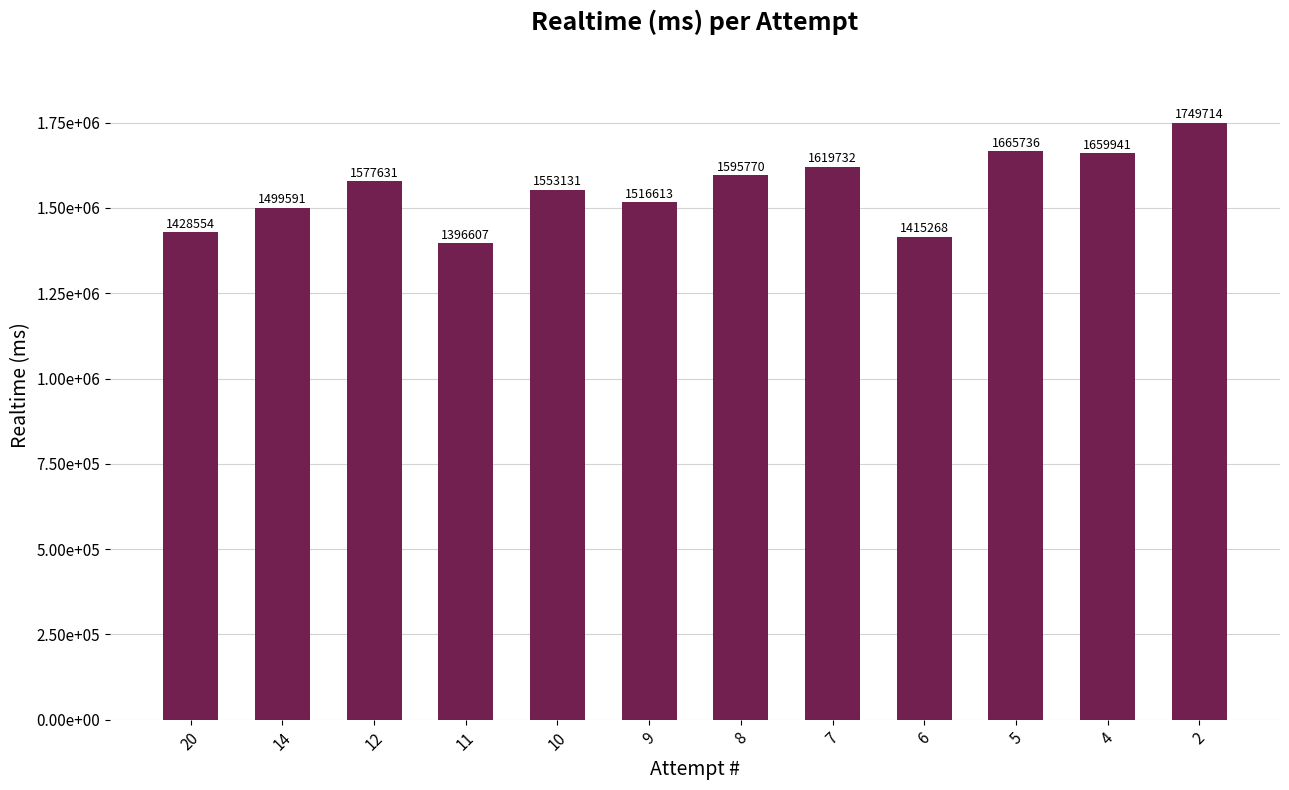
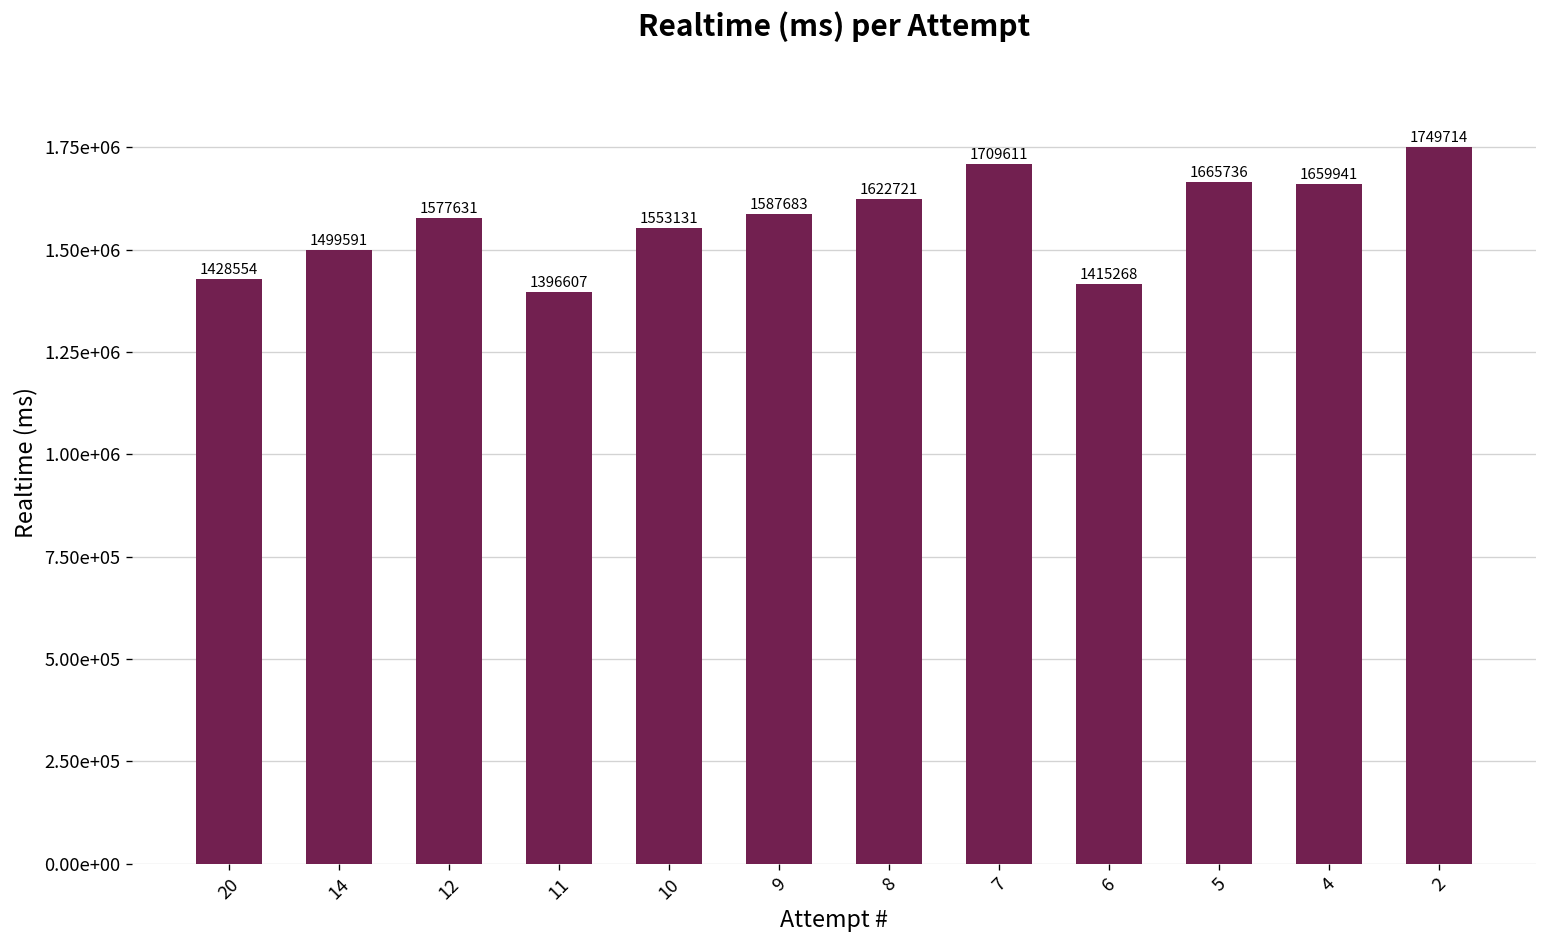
9: 1516613 -> 1587683
8: 1595770 -> 1622721
7: 1619732 -> 1709611
